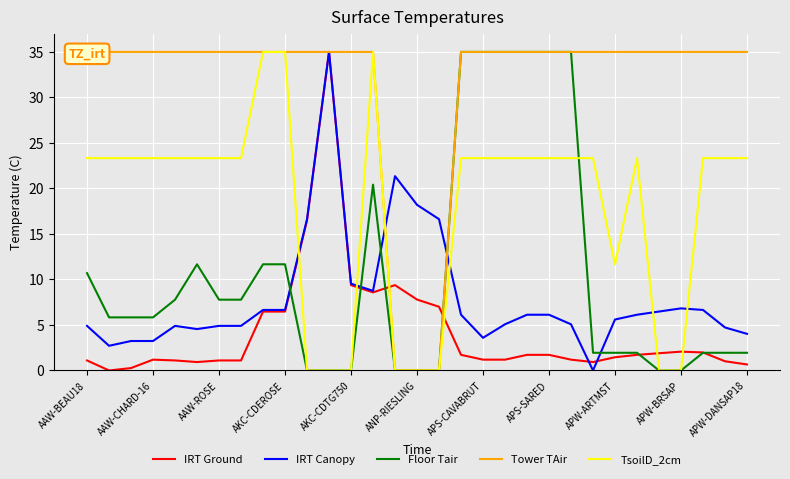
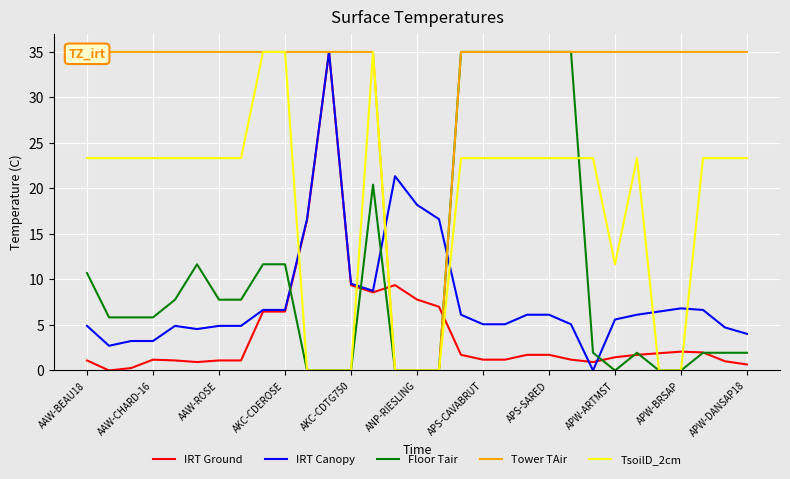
IRT Canopy, APS-CAVABRUT: 4 -> 5
Floor Tair, APW-ARTMST: 2 -> 0
